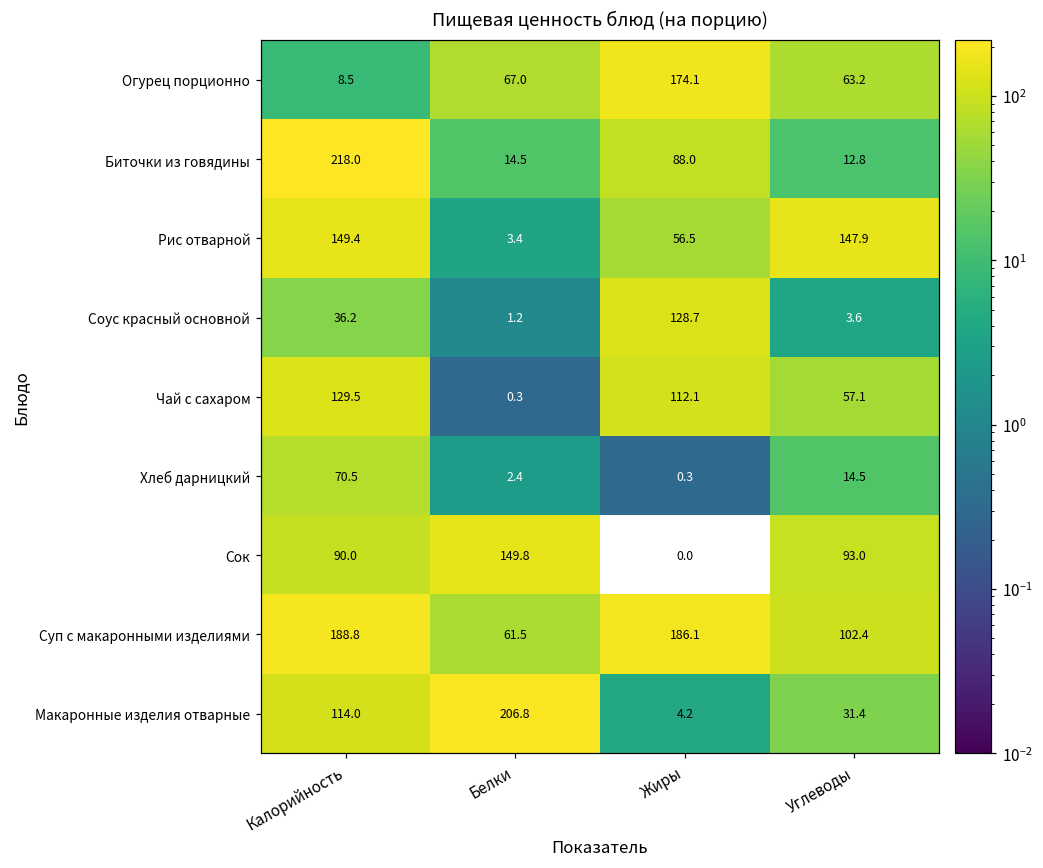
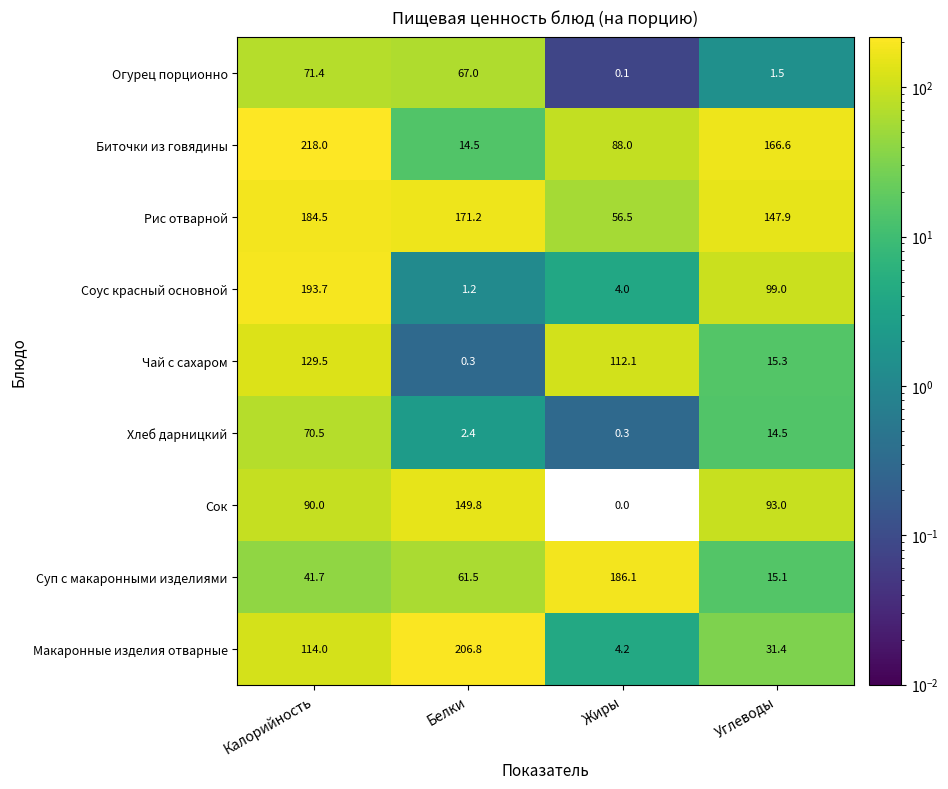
Огурец порционно, Калорийность: 8.5 -> 71.4
Огурец порционно, Жиры: 174.1 -> 0.1
Огурец порционно, Углеводы: 63.2 -> 1.5
Биточки из говядины, Углеводы: 12.8 -> 166.6
Рис отварной, Калорийность: 149.4 -> 184.5
Рис отварной, Белки: 3.4 -> 171.2
Соус красный основной, Калорийность: 36.2 -> 193.7
Соус красный основной, Жиры: 128.7 -> 4.0
Соус красный основной, Углеводы: 3.6 -> 99.0
Чай с сахаром, Углеводы: 57.1 -> 15.3
Суп с макаронными изделиями, Калорийность: 188.8 -> 41.7
Суп с макаронными изделиями, Углеводы: 102.4 -> 15.1
